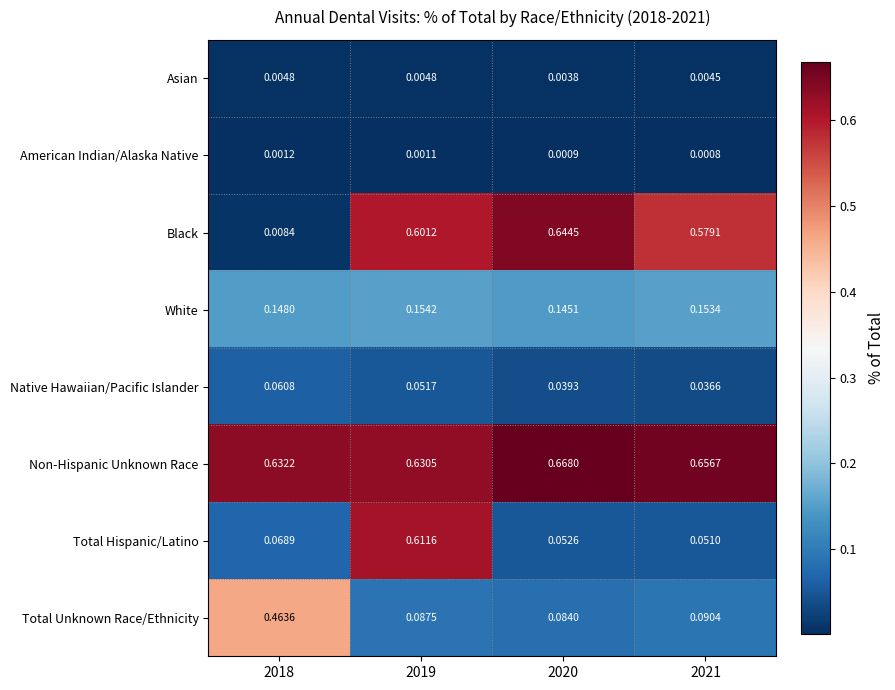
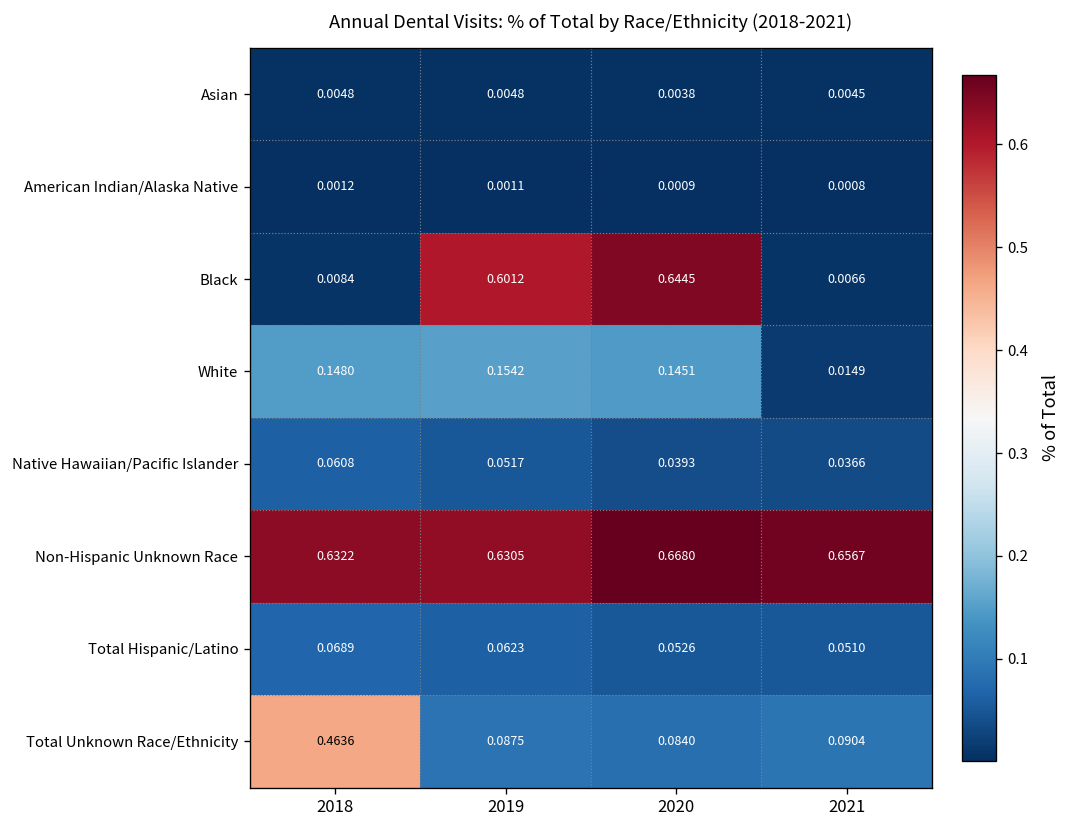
Black, 2021: 0.5791 -> 0.0066
White, 2021: 0.1534 -> 0.0149
Total Hispanic/Latino, 2019: 0.6116 -> 0.0623
